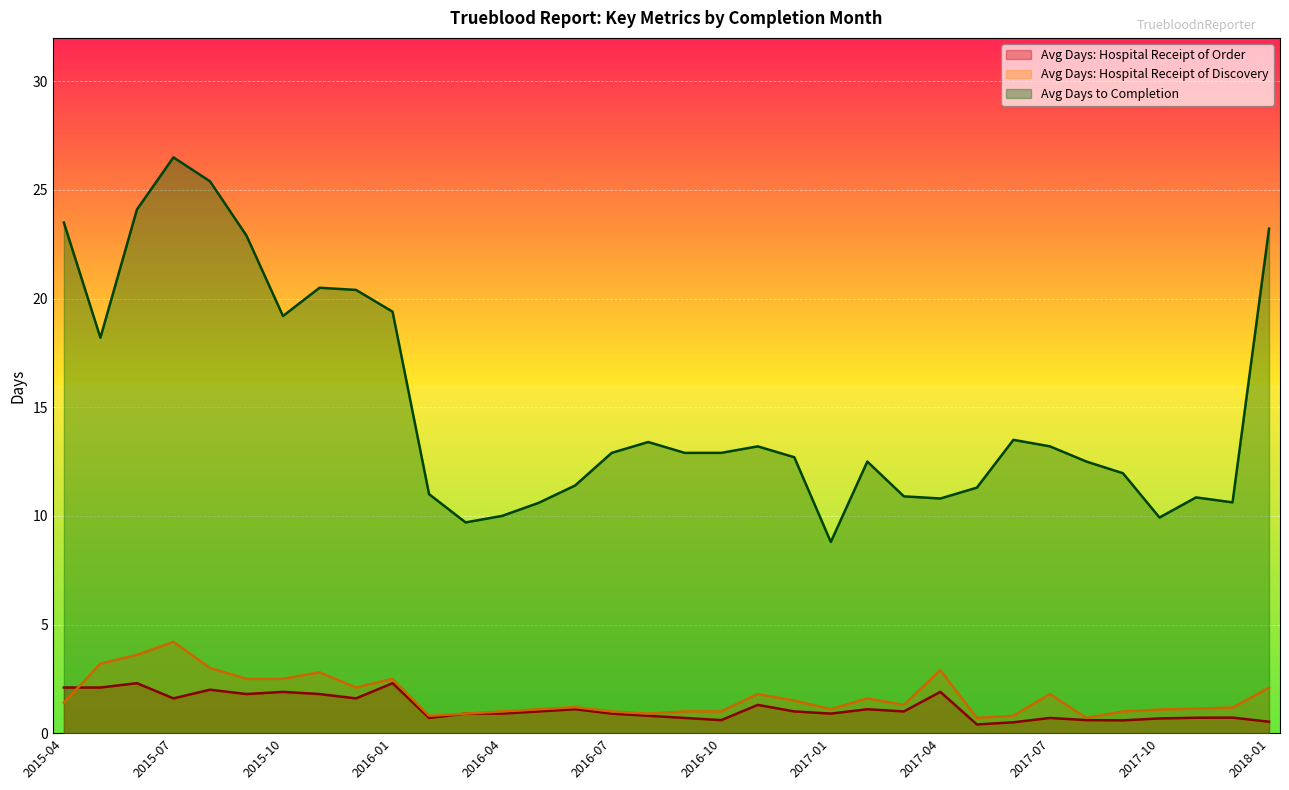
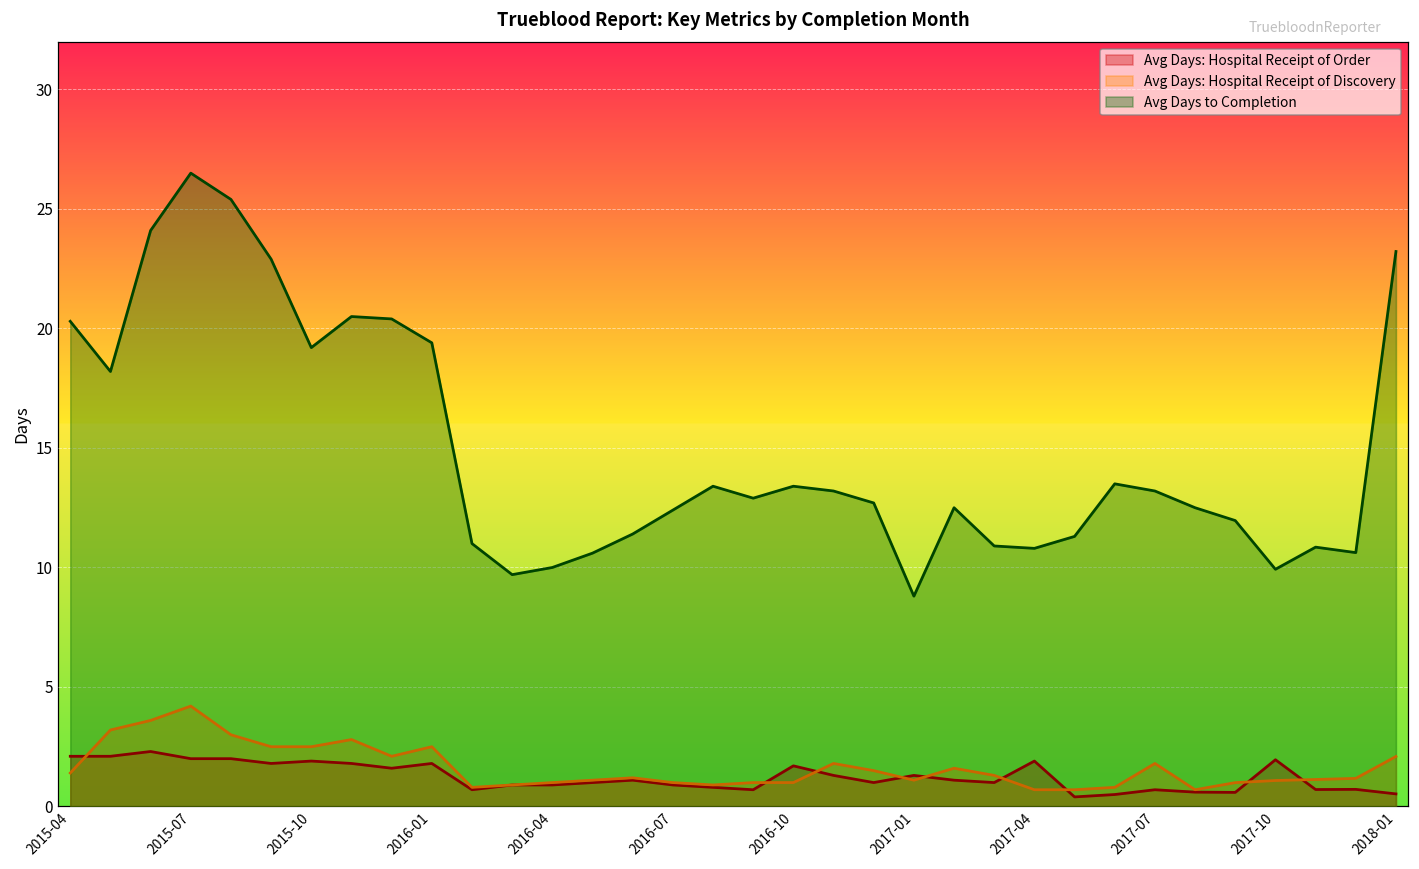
Avg Days to Completion, 2015-04: 23.5 -> 20.3
Avg Days: Hospital Receipt of Order, 2015-07: 1.6 -> 2.0
Avg Days: Hospital Receipt of Order, 2016-01: 2.3 -> 1.8
Avg Days to Completion, 2016-07: 12.9 -> 12.4
Avg Days: Hospital Receipt of Order, 2016-10: 0.6 -> 1.7
Avg Days to Completion, 2016-10: 12.9 -> 13.4
Avg Days: Hospital Receipt of Order, 2017-01: 0.9 -> 1.3
Avg Days: Hospital Receipt of Discovery, 2017-04: 2.9 -> 0.7
Avg Days: Hospital Receipt of Order, 2017-10: 0.7 -> 2.0
